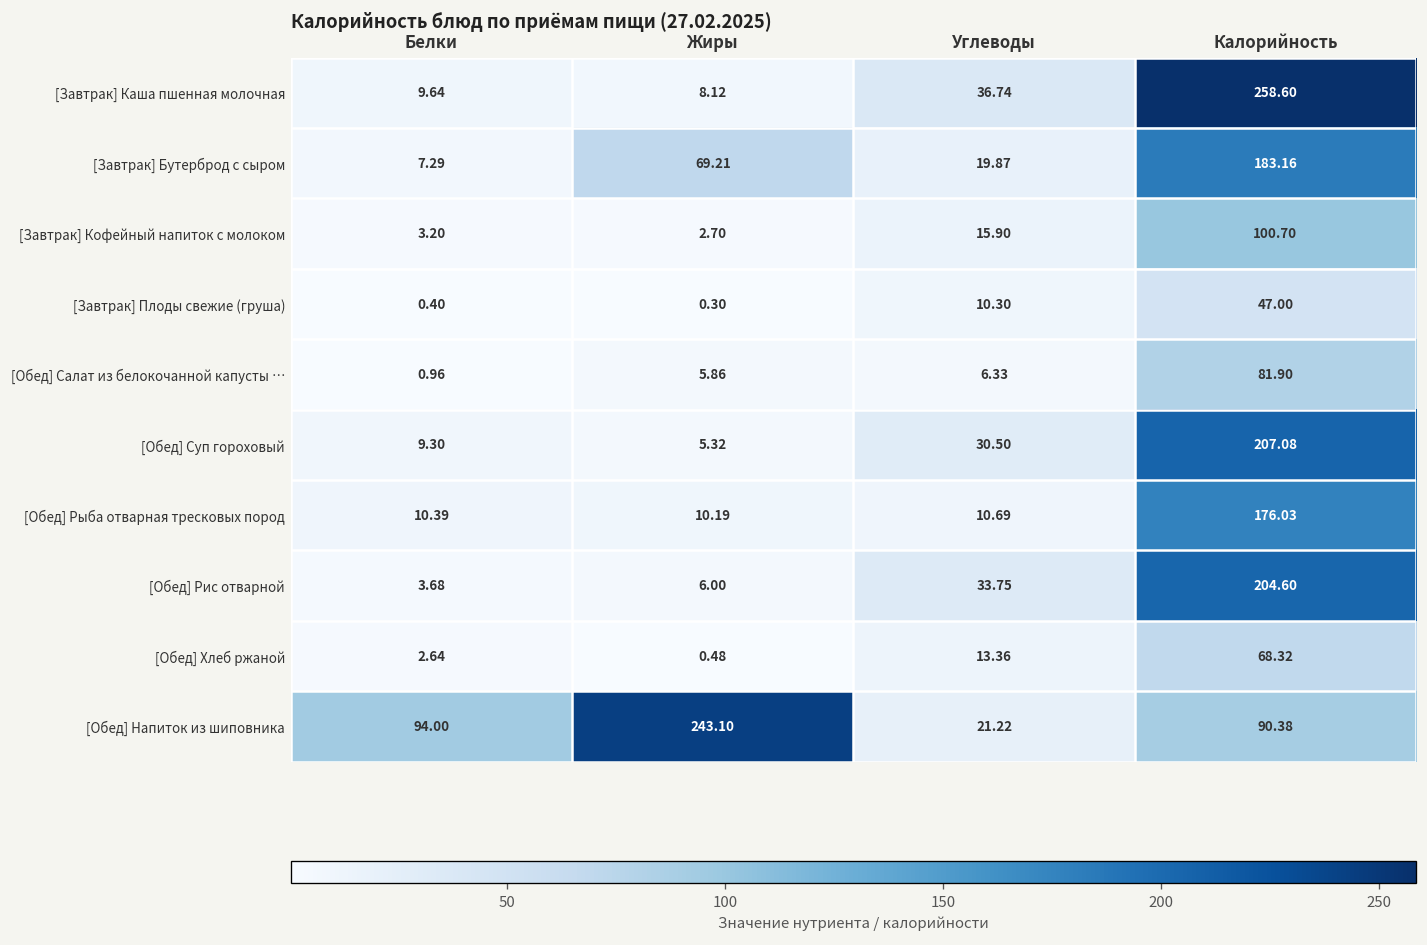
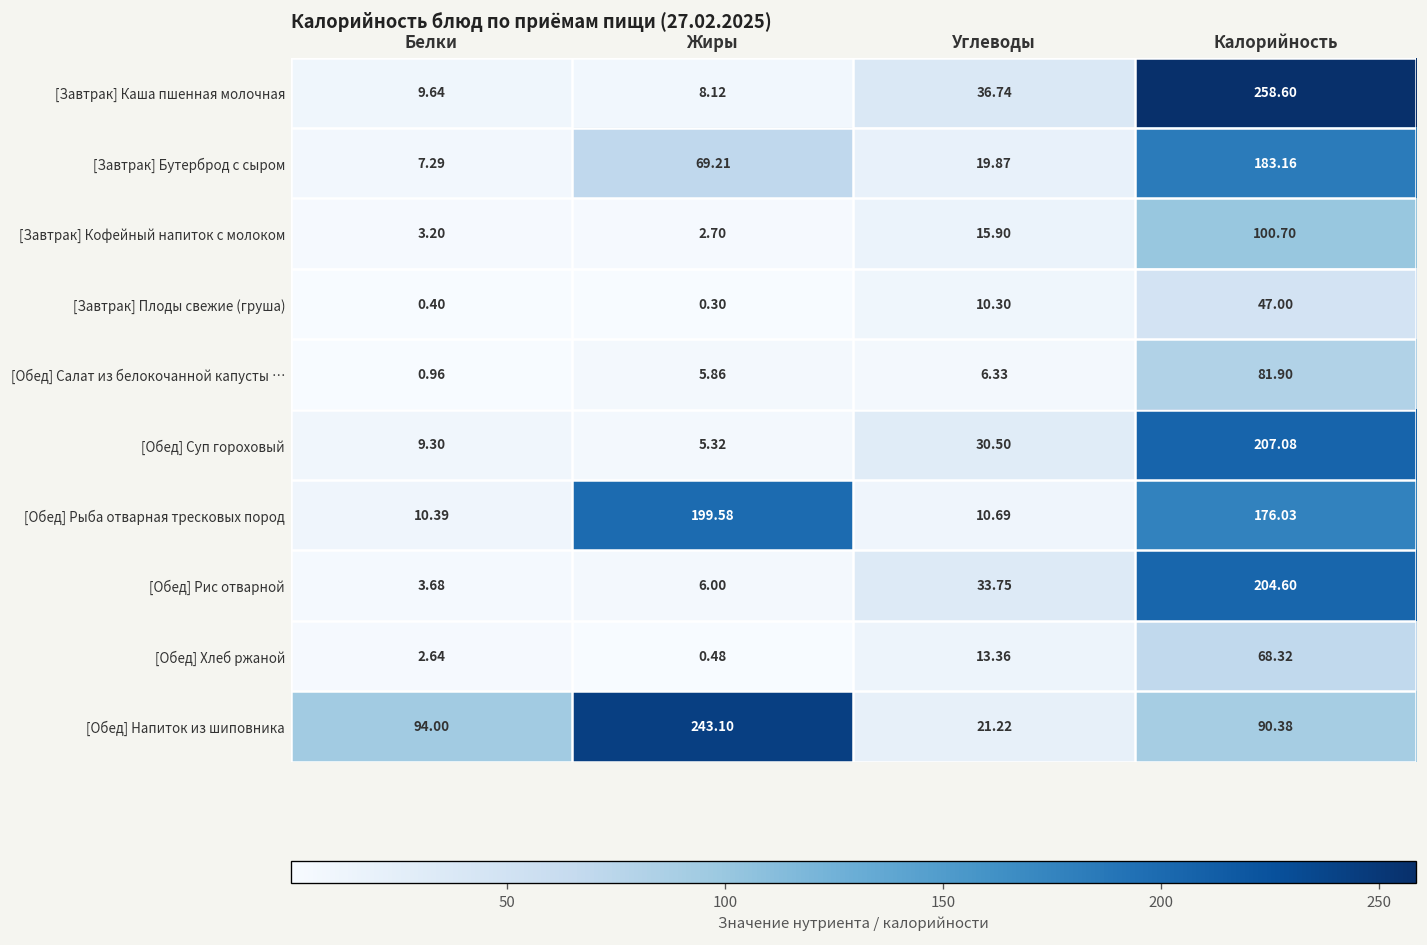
[Обед] Рыба отварная тресковых пород, Жиры: 10.19 -> 199.58
